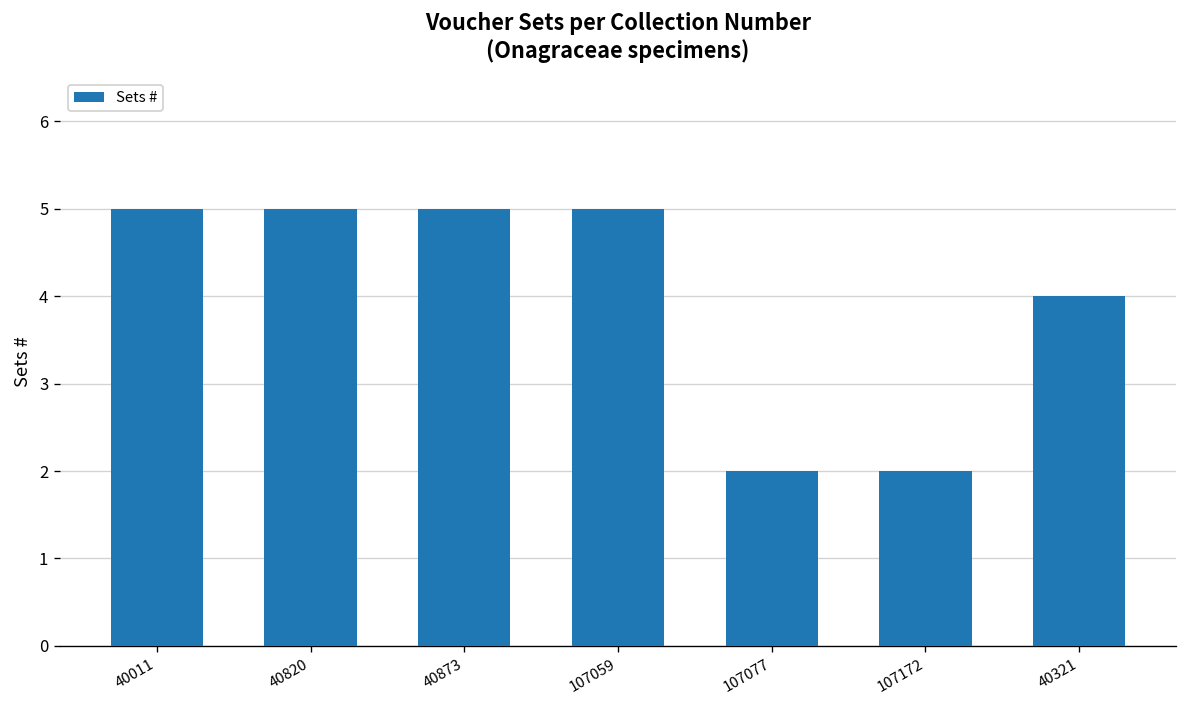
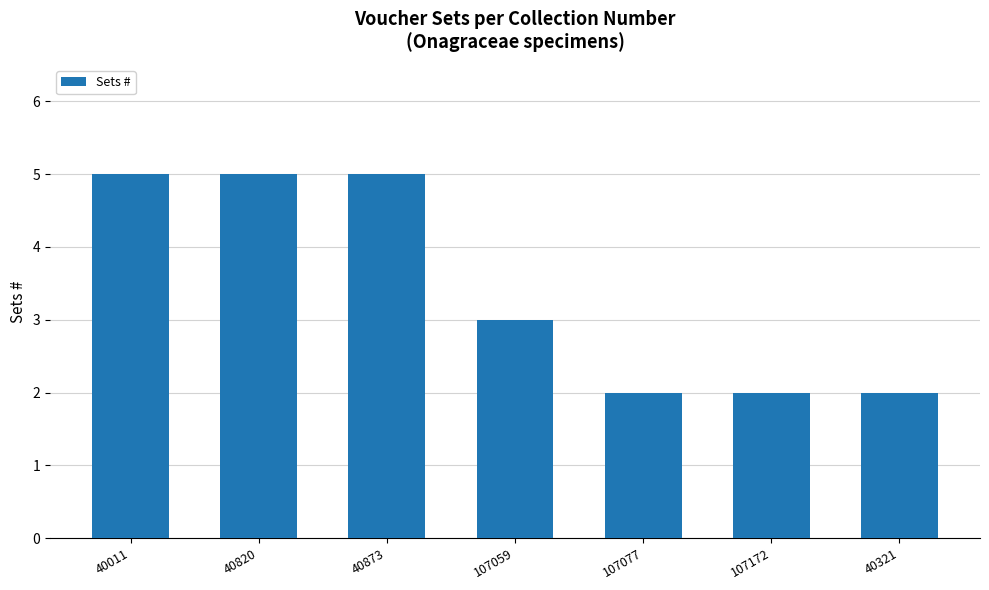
107059: 5 -> 3
40321: 4 -> 2
